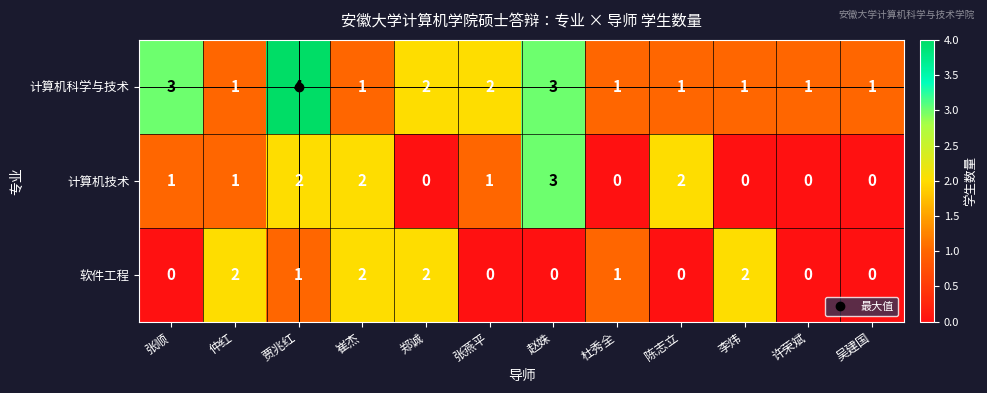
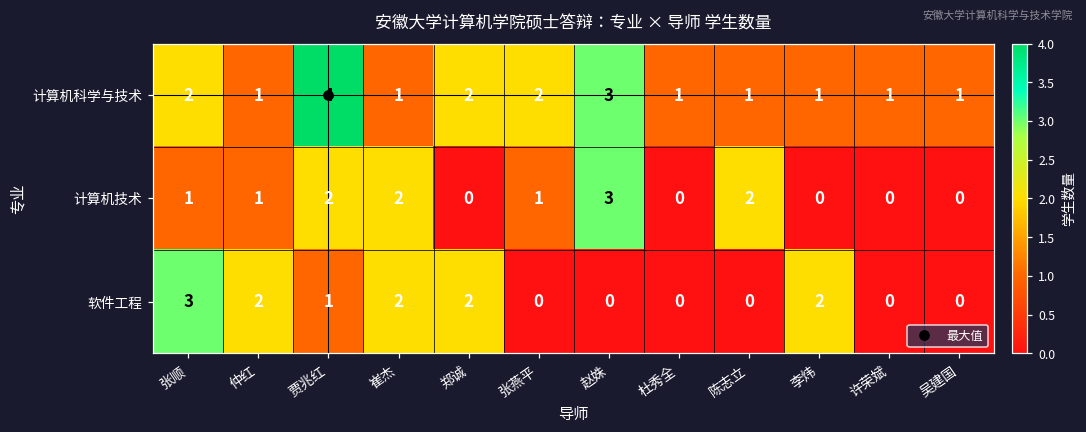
计算机科学与技术, 张顺: 3 -> 2
软件工程, 张顺: 0 -> 3
软件工程, 杜秀全: 1 -> 0
